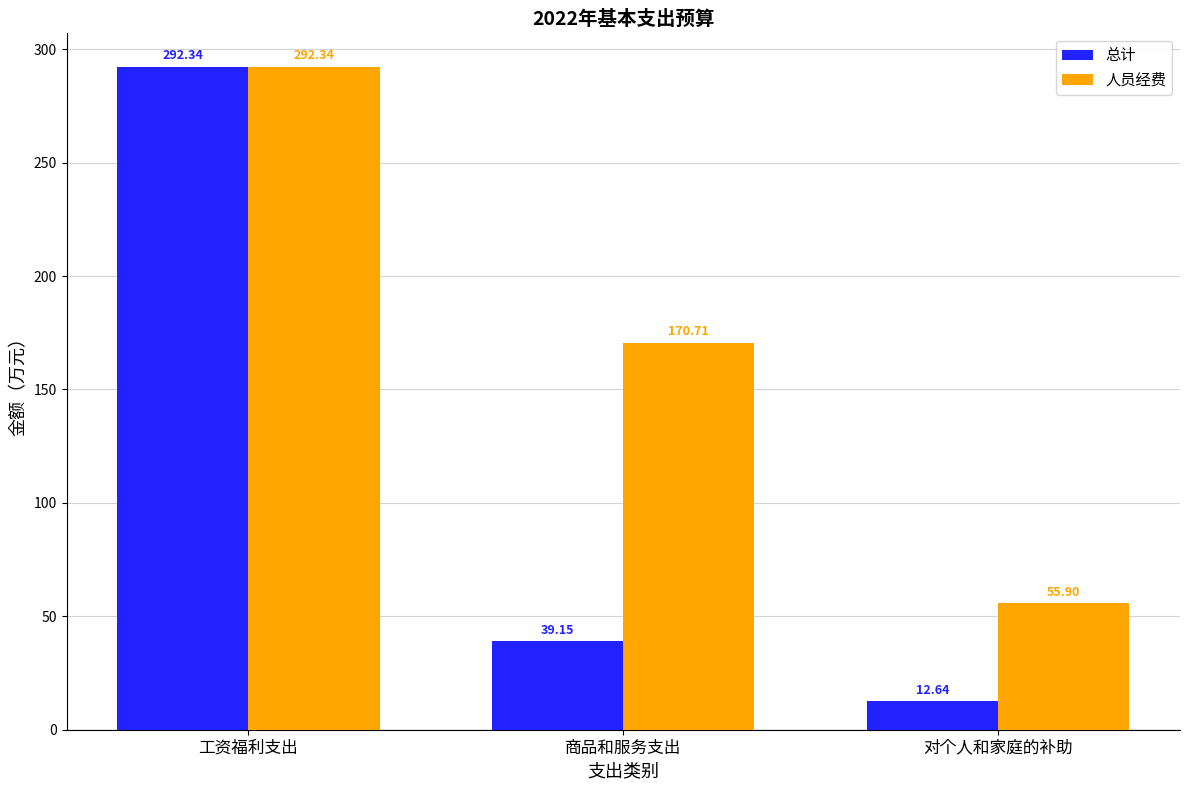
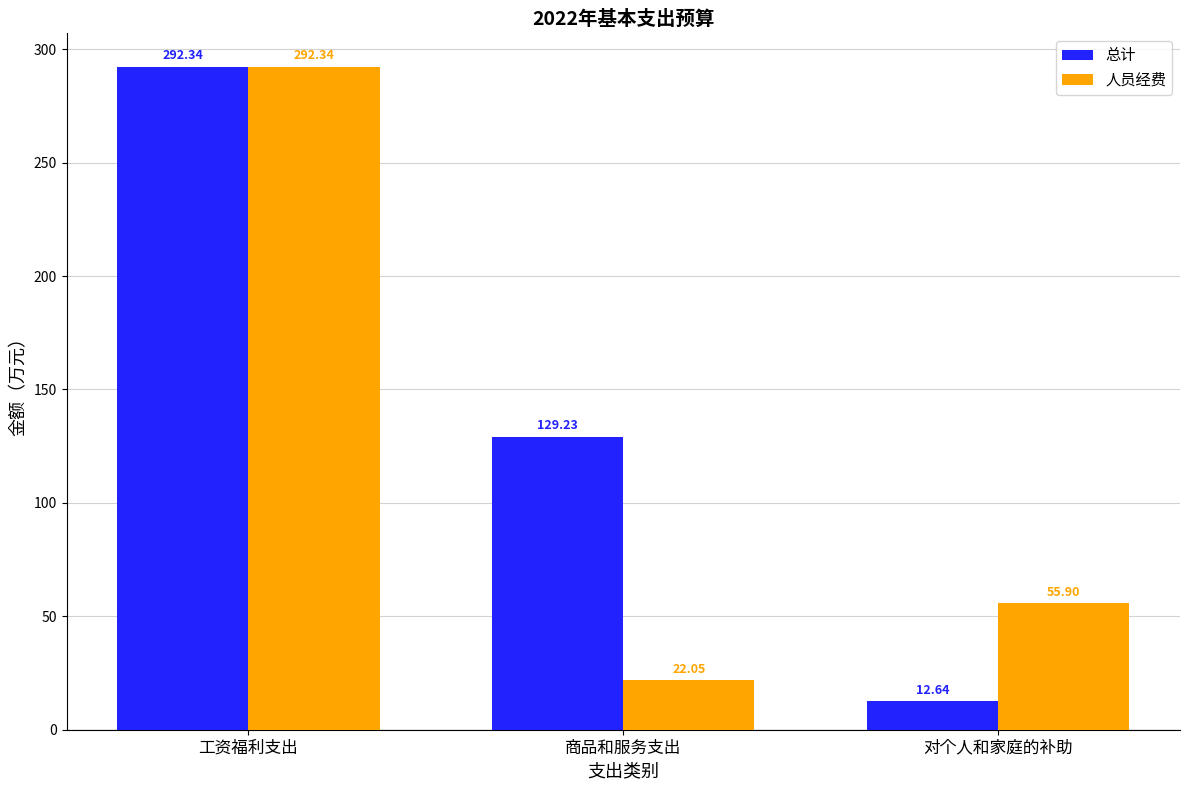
总计, 商品和服务支出: 39.15 -> 129.23
人员经费, 商品和服务支出: 170.71 -> 22.05
